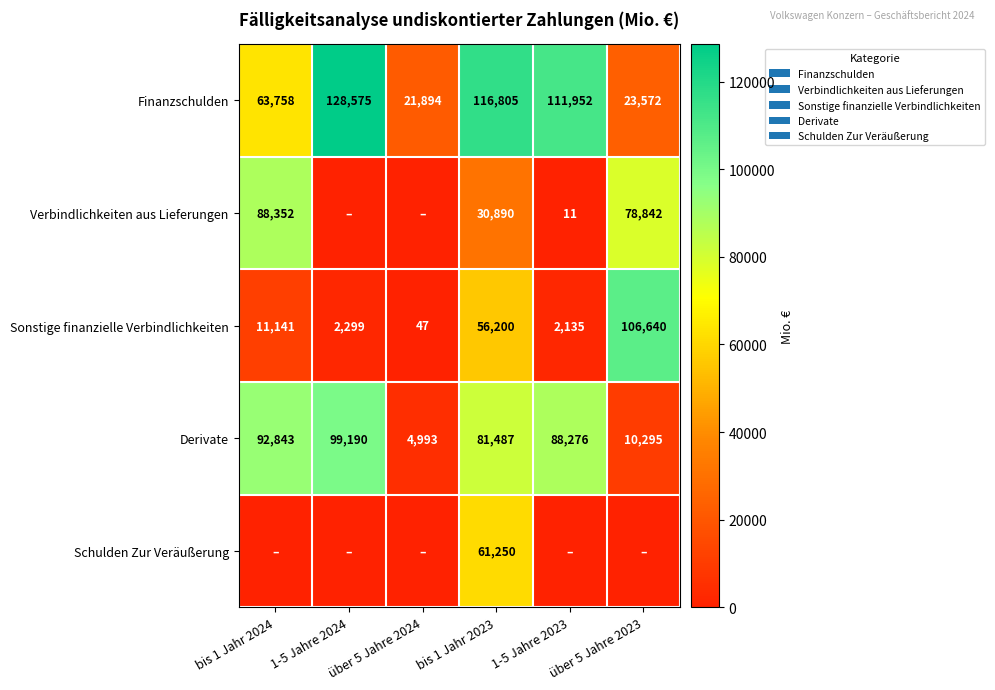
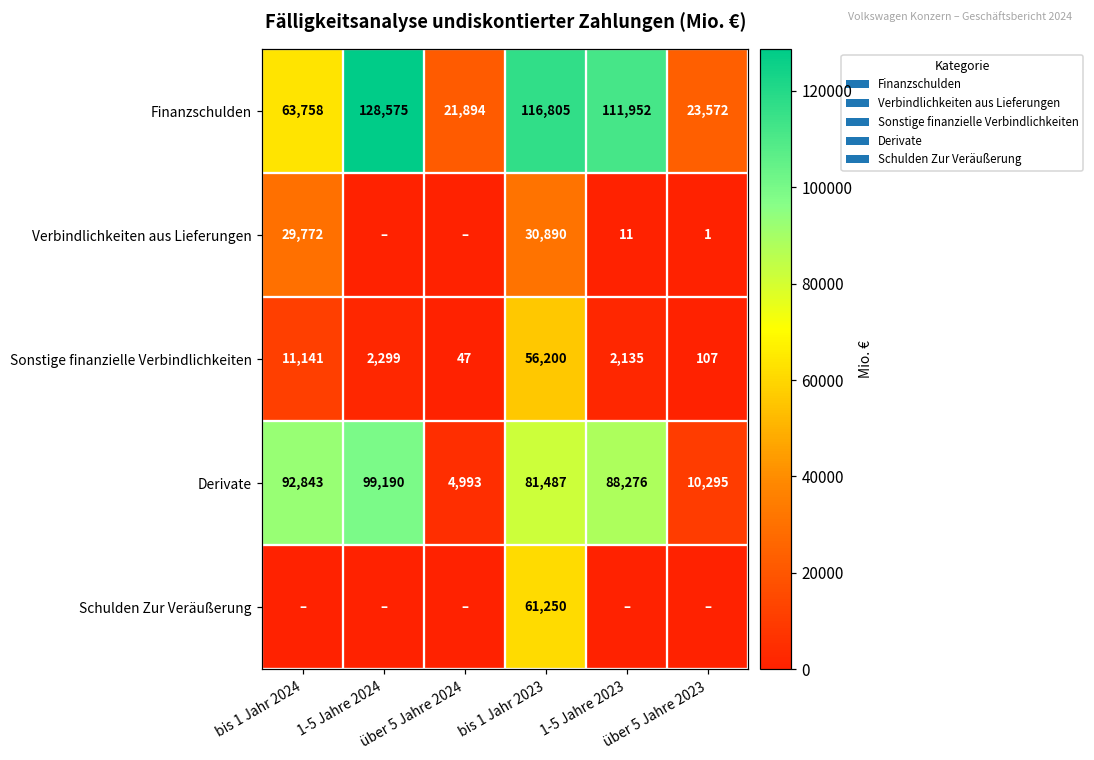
Verbindlichkeiten aus Lieferungen, bis 1 Jahr 2024: 88,352 -> 29,772
Verbindlichkeiten aus Lieferungen, über 5 Jahre 2023: 78,842 -> 1
Sonstige finanzielle Verbindlichkeiten, über 5 Jahre 2023: 106,640 -> 107
